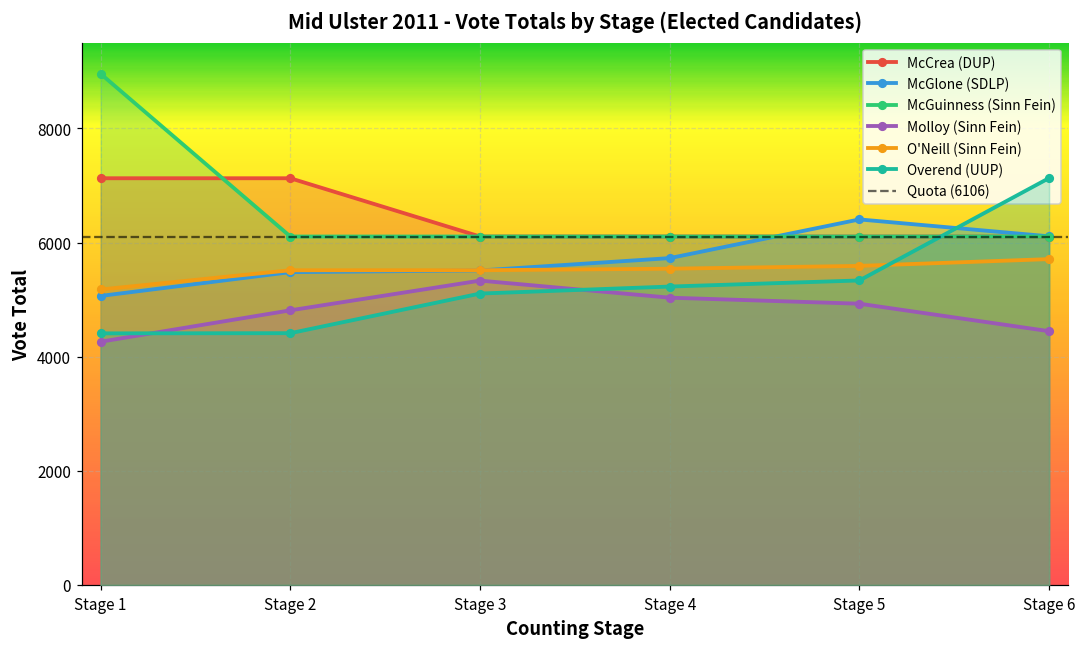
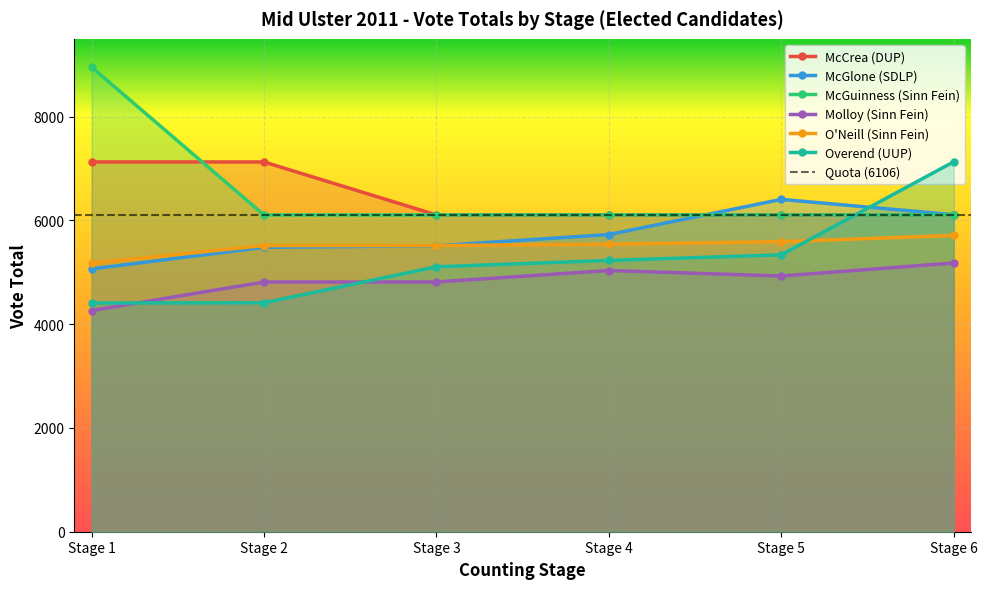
Molloy (Sinn Fein), Stage 3: 5300 -> 4800
Molloy (Sinn Fein), Stage 6: 4400 -> 5200
